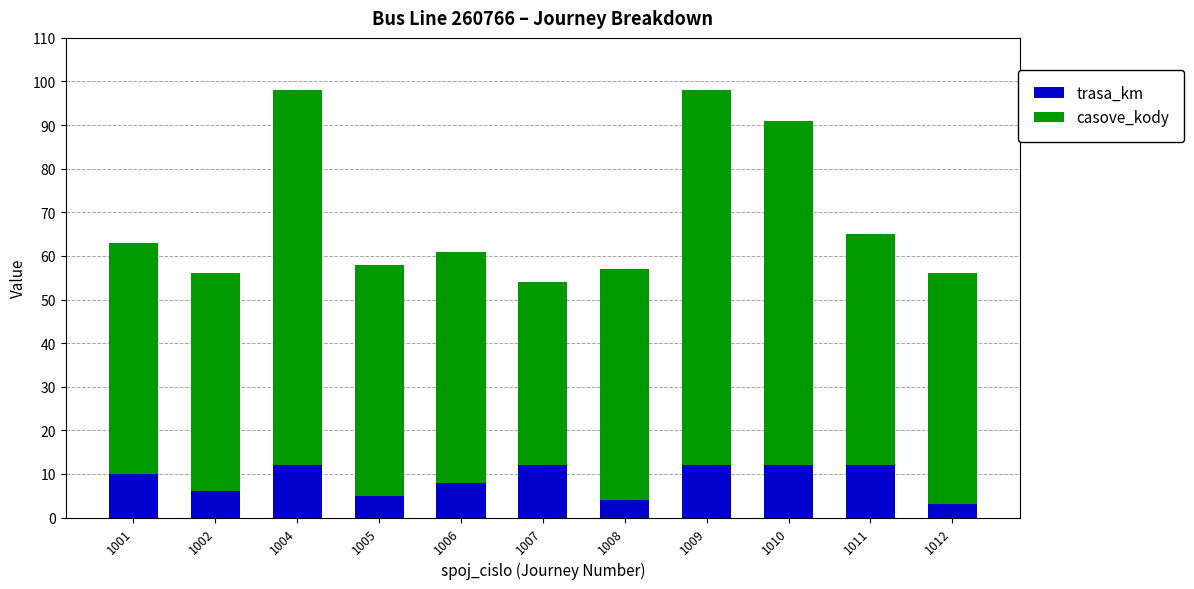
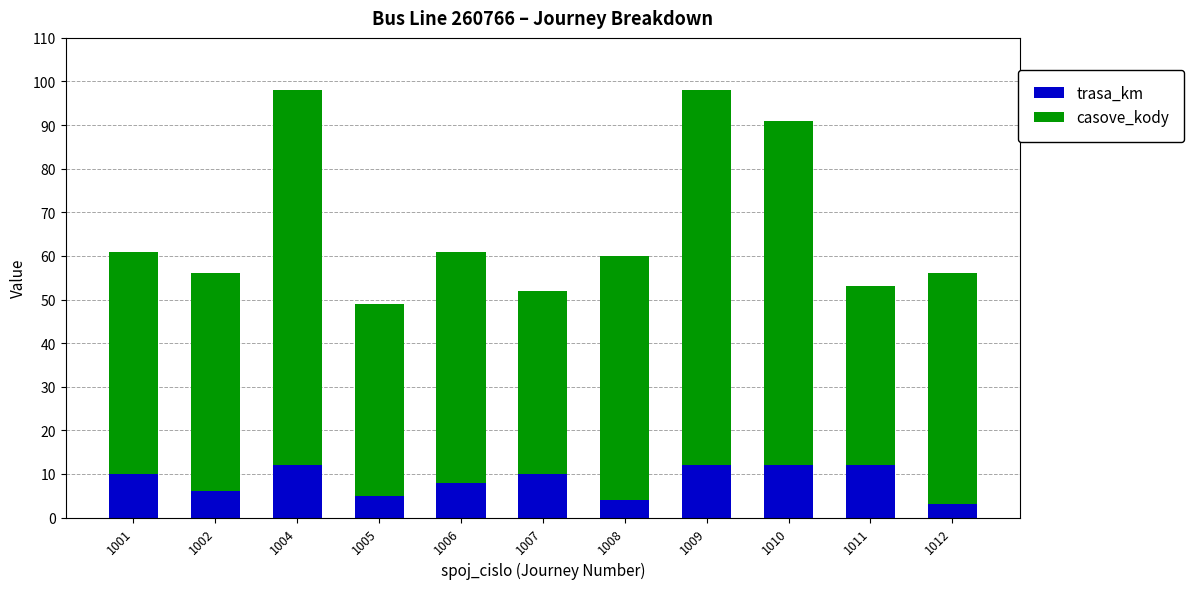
casove_kody, 1001: 53 -> 51
casove_kody, 1005: 53 -> 44
trasa_km, 1007: 12 -> 10
casove_kody, 1008: 53 -> 56
casove_kody, 1011: 53 -> 41
